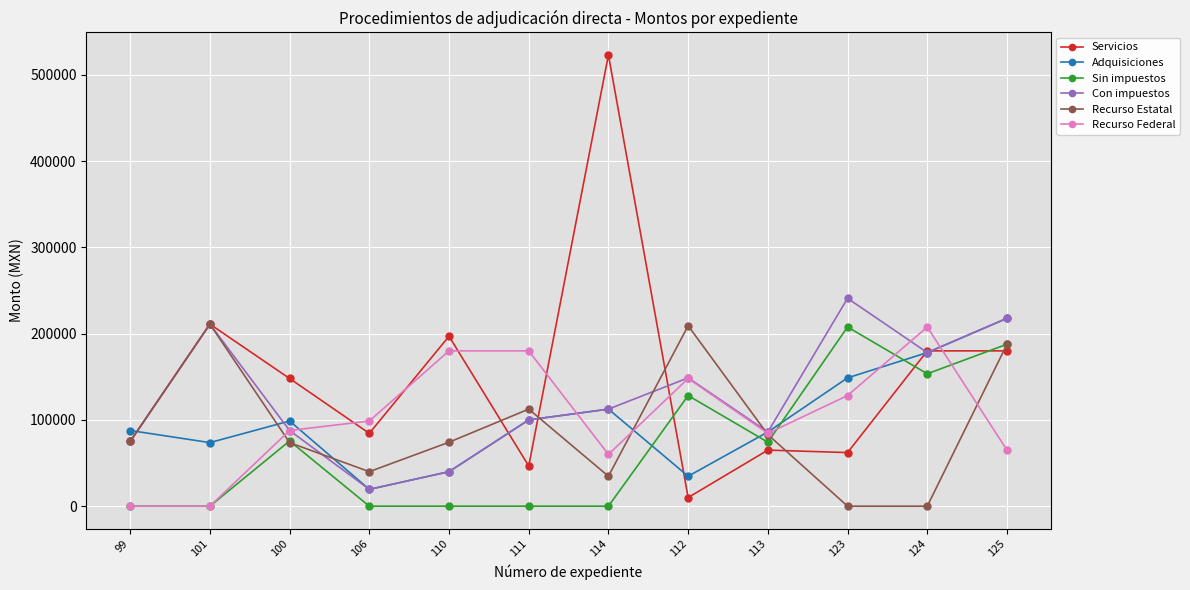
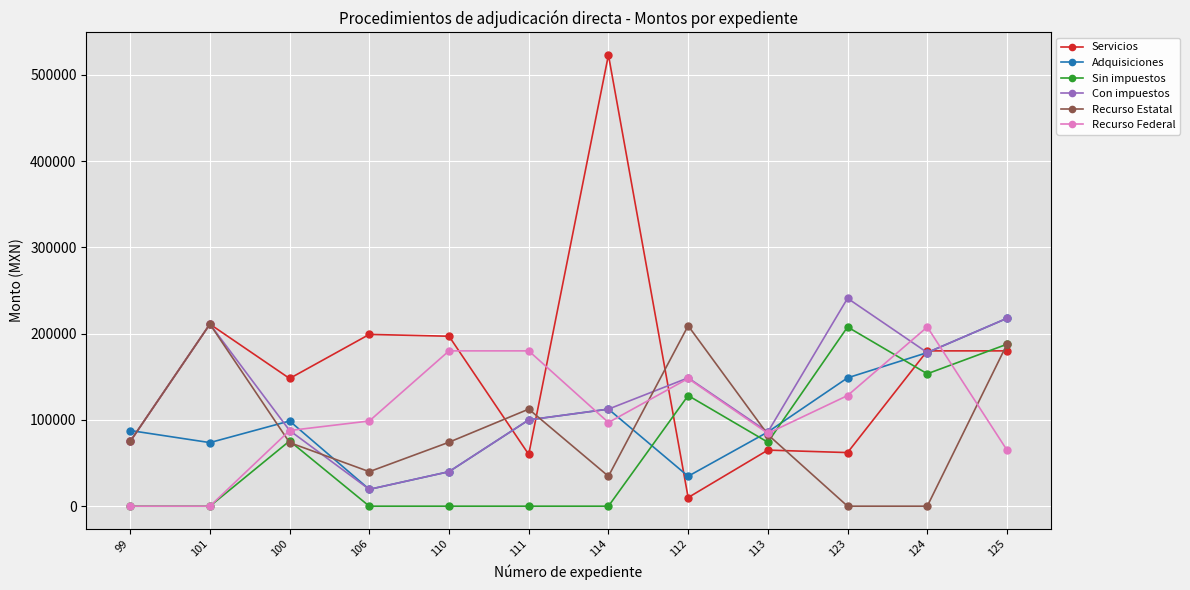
Servicios, 106: 80000 -> 200000
Servicios, 111: 50000 -> 60000
Recurso Federal, 114: 60000 -> 100000
